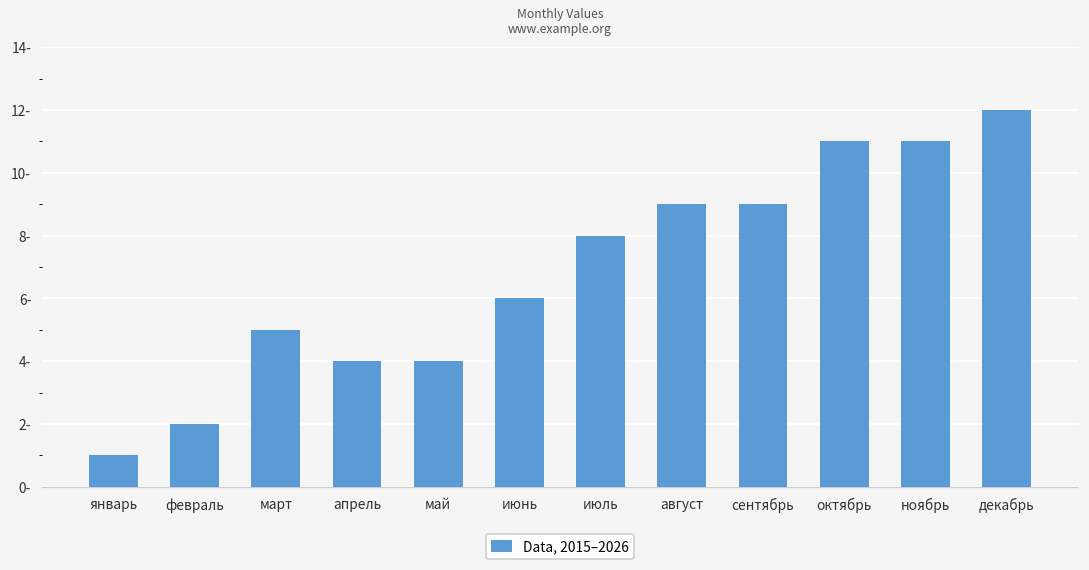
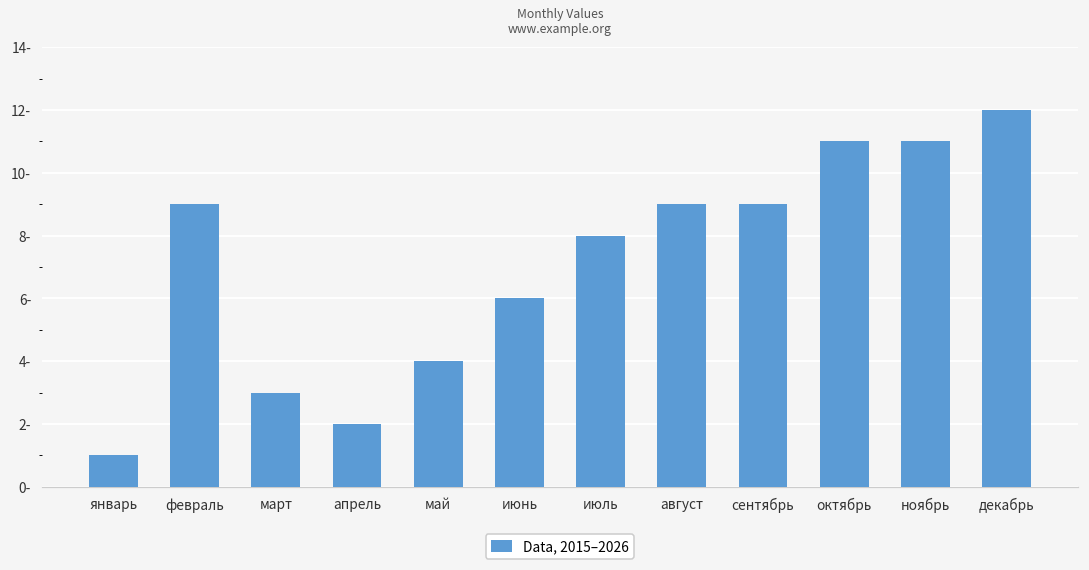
февраль: 2- -> 9-
март: 5- -> 3-
апрель: 4- -> 2-
